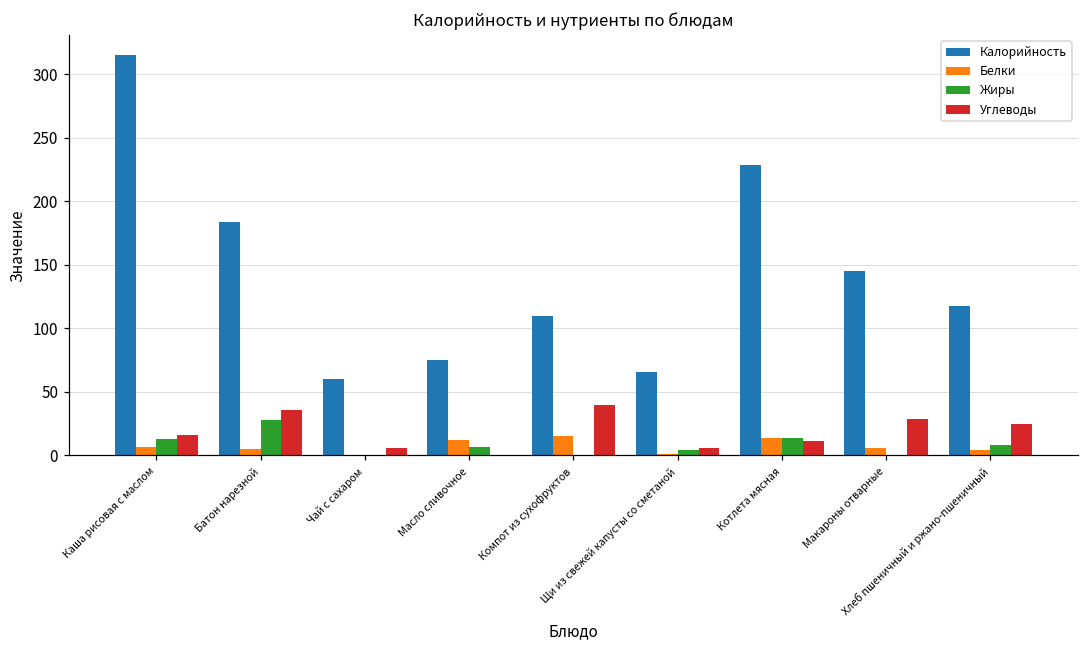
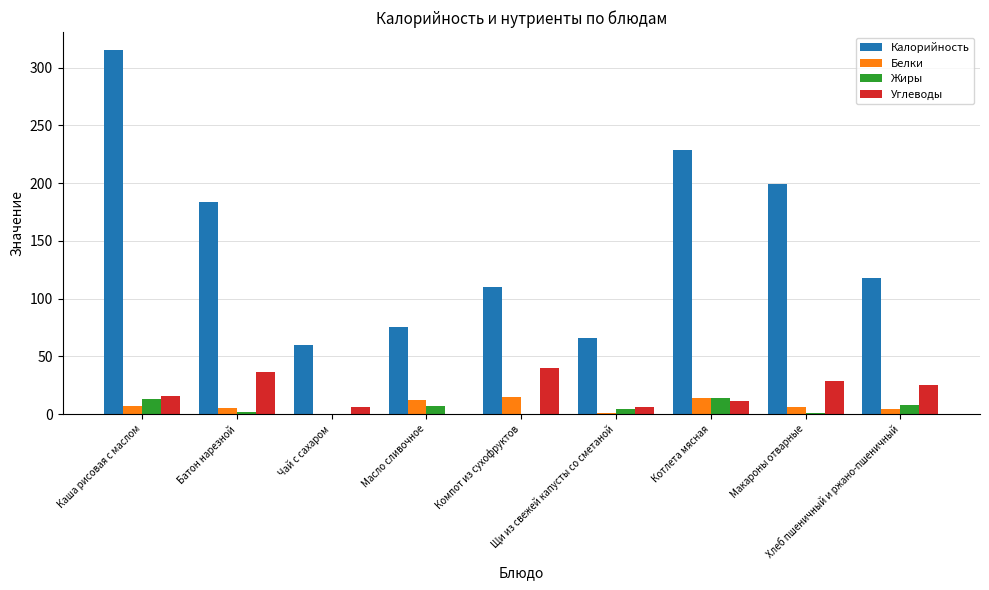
Жиры, Батон нарезной: 28 -> 2
Калорийность, Макароны отварные: 145 -> 199
